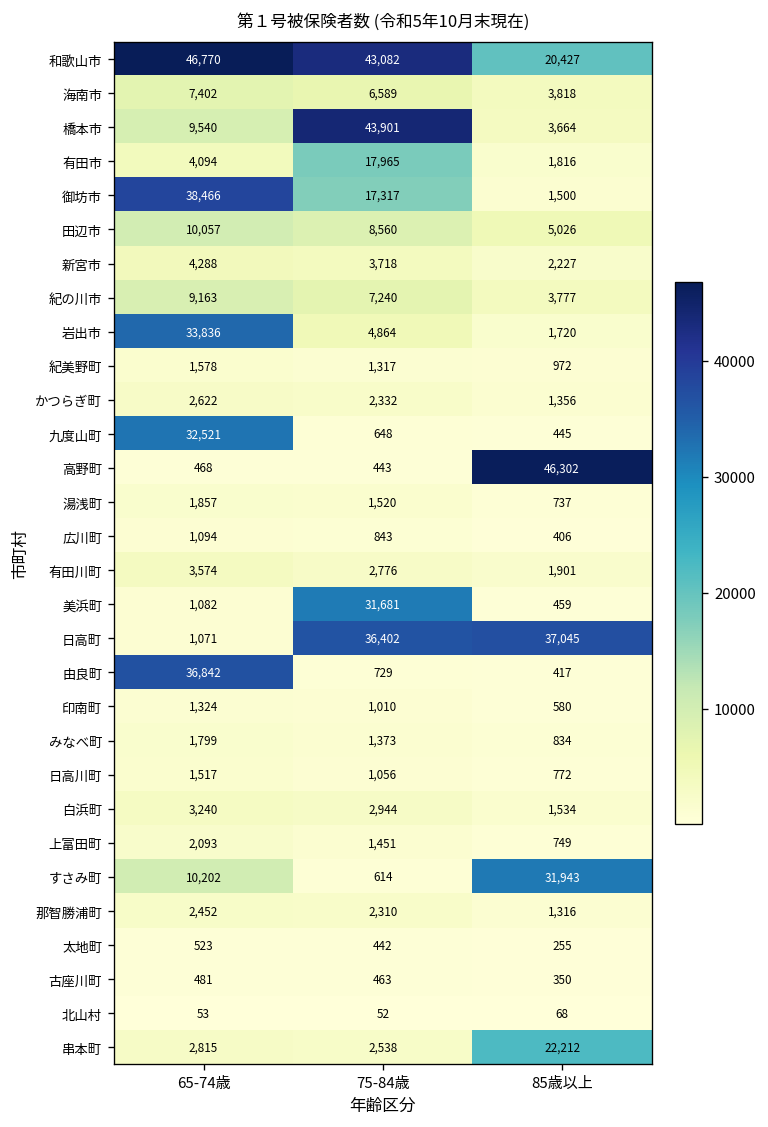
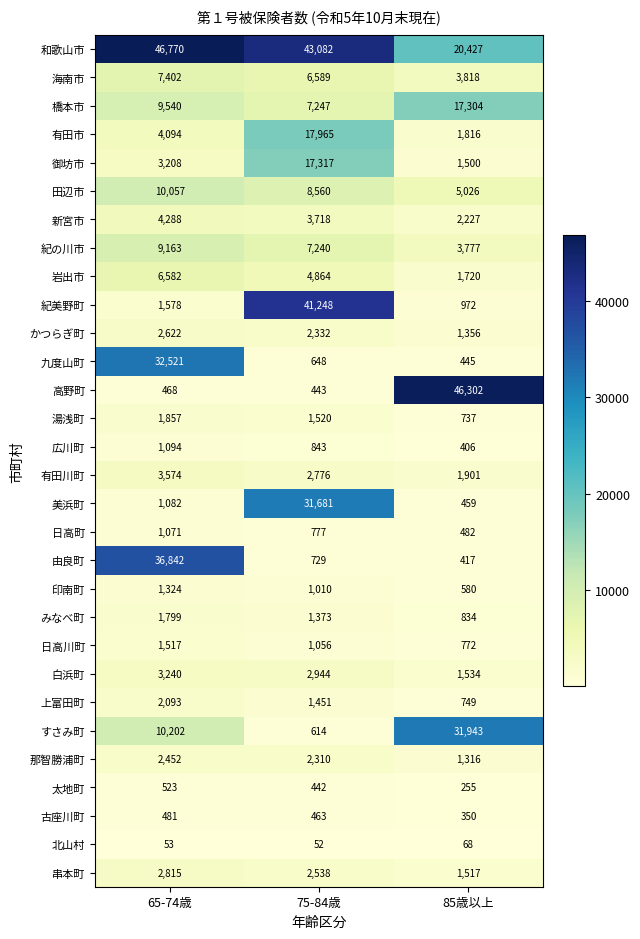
橋本市, 75-84歳: 43,901 -> 7,247
橋本市, 85歳以上: 3,664 -> 17,304
御坊市, 65-74歳: 38,466 -> 3,208
岩出市, 65-74歳: 33,836 -> 6,582
紀美野町, 75-84歳: 1,317 -> 41,248
日高町, 75-84歳: 36,402 -> 777
日高町, 85歳以上: 37,045 -> 482
串本町, 85歳以上: 22,212 -> 1,517
